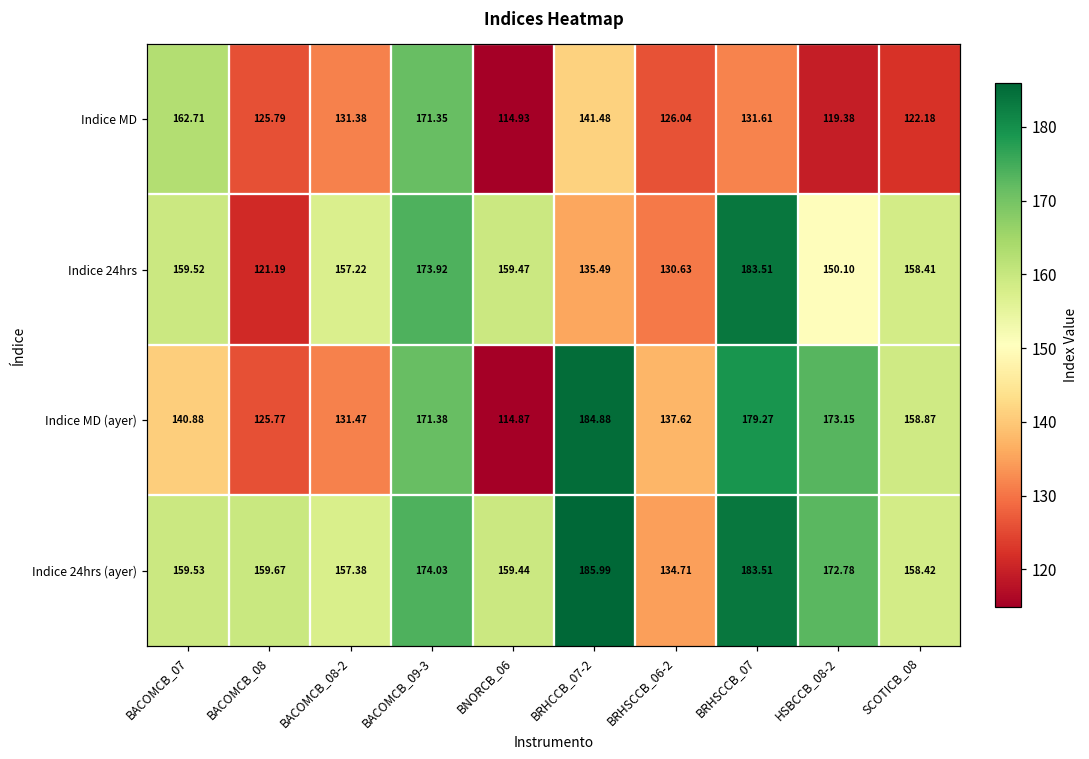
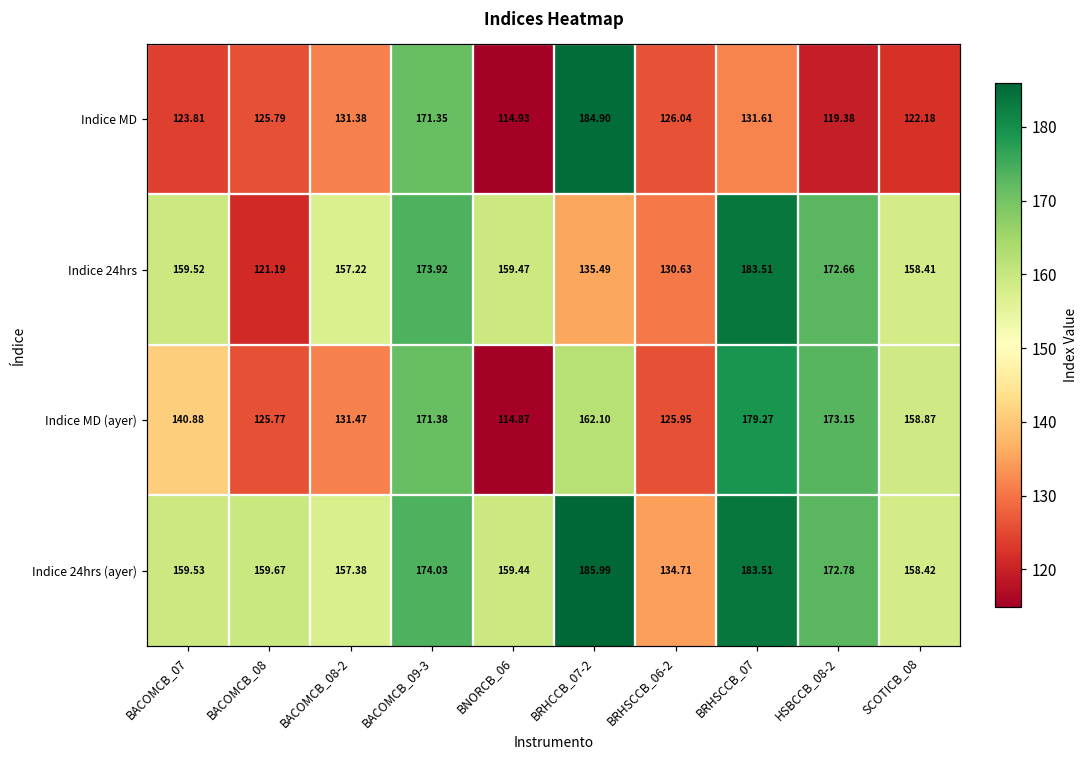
Indice MD, BACOMCB_07: 162.71 -> 123.81
Indice MD, BRHCCB_07-2: 141.48 -> 184.90
Indice 24hrs, HSBCCB_08-2: 150.10 -> 172.66
Indice MD (ayer), BRHCCB_07-2: 184.88 -> 162.10
Indice MD (ayer), BRHSCCB_06-2: 137.62 -> 125.95
